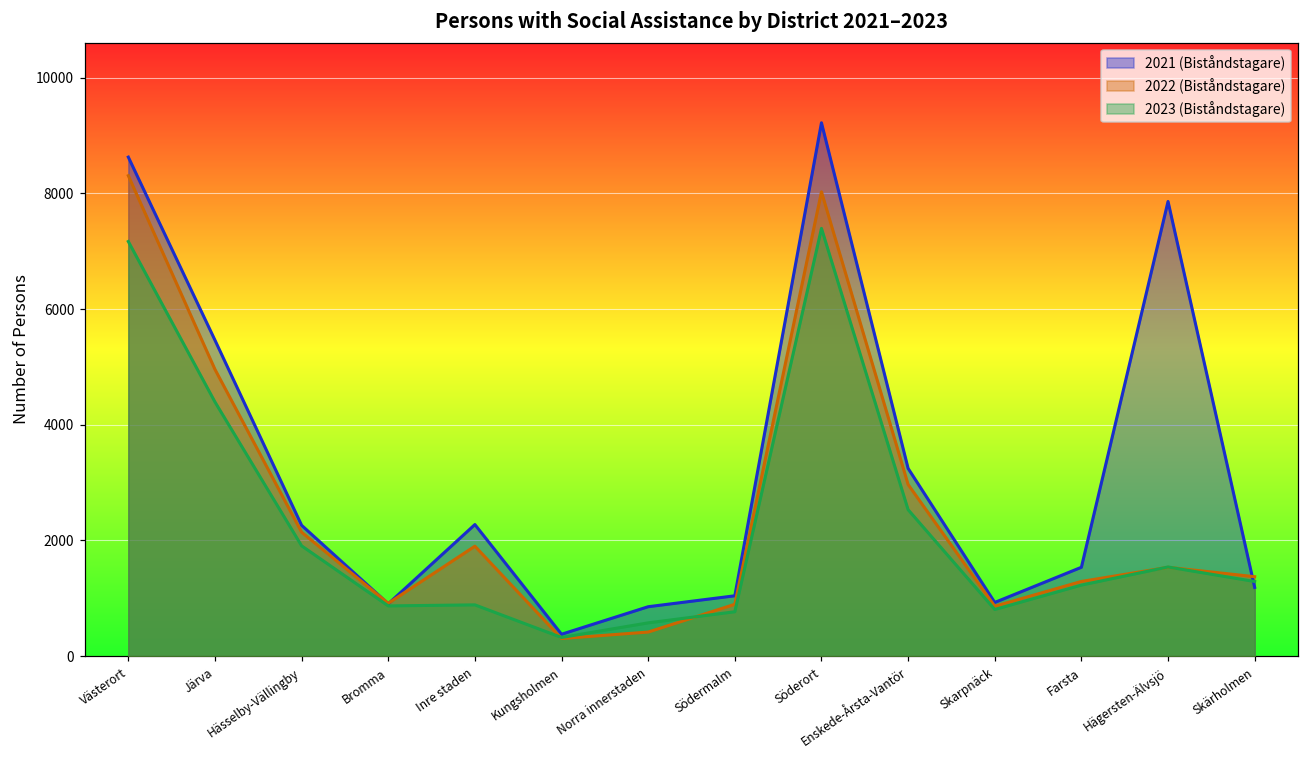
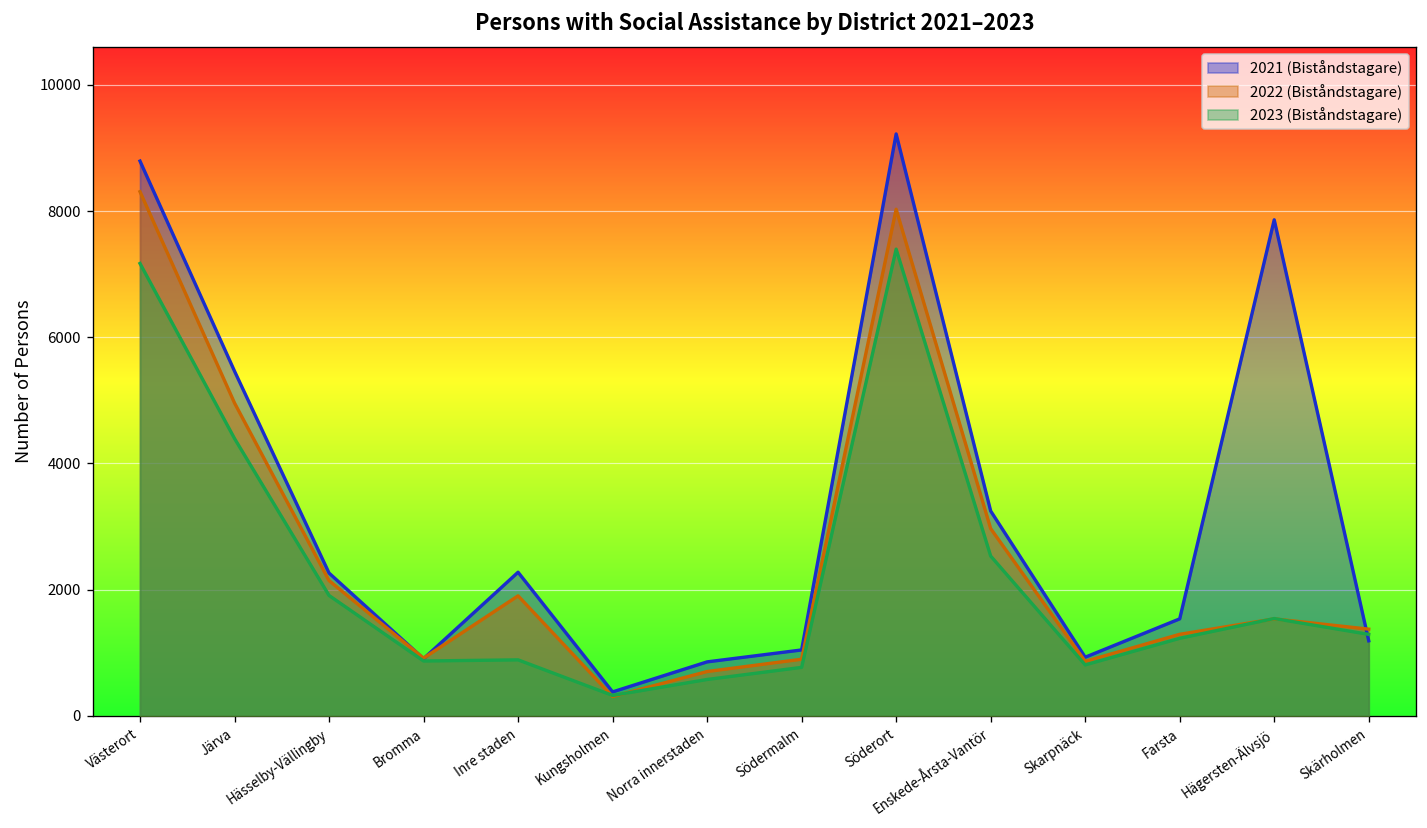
2021 (Biståndstagare), Västerort: 8600 -> 8800
2022 (Biståndstagare), Norra innerstaden: 400 -> 700
